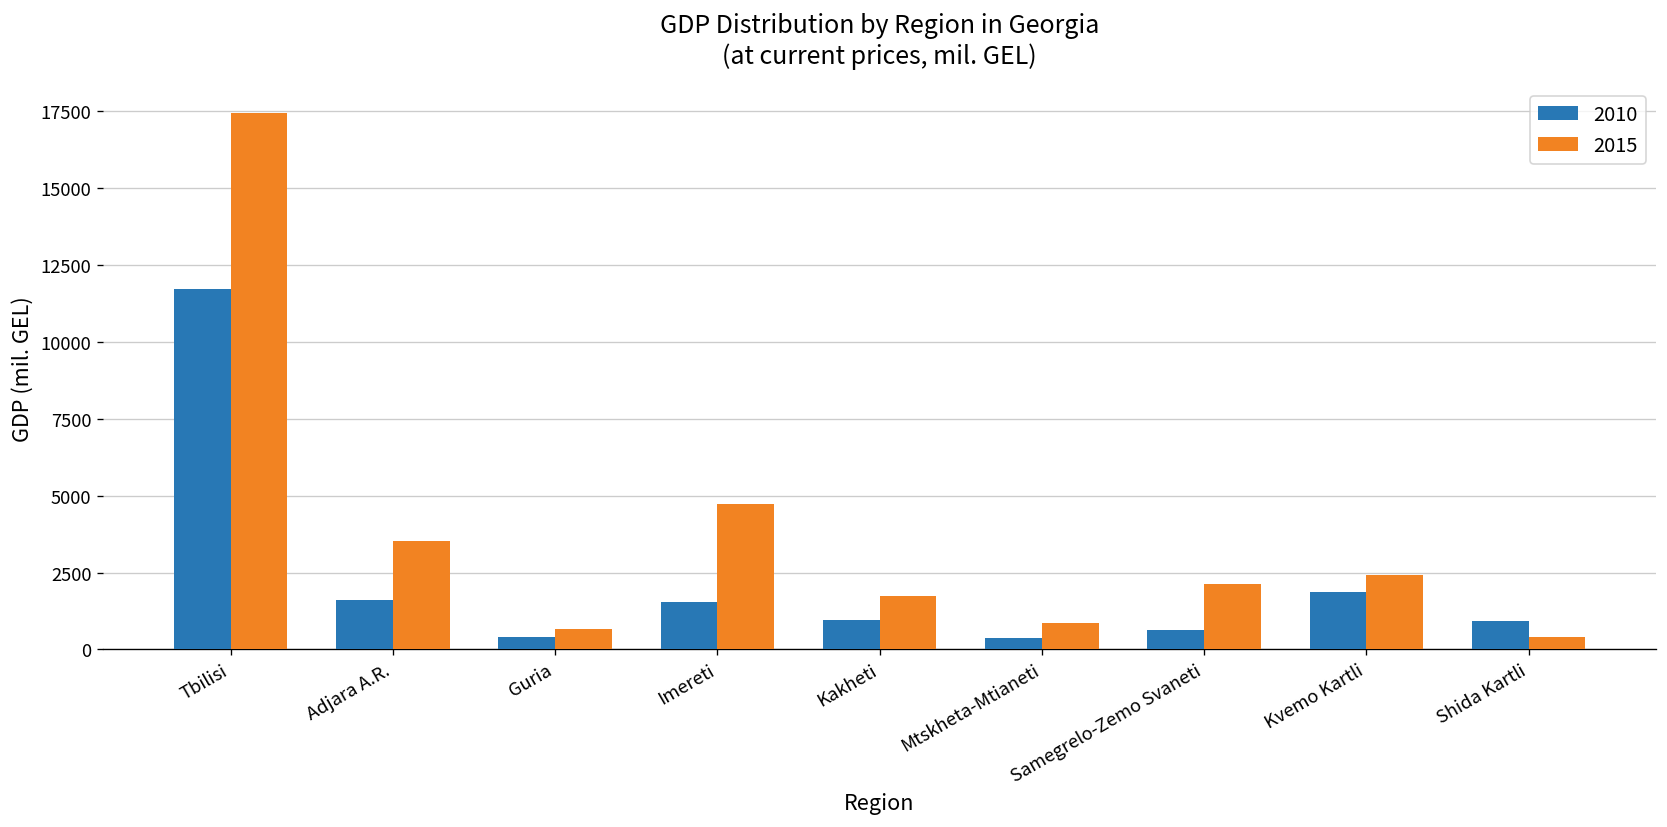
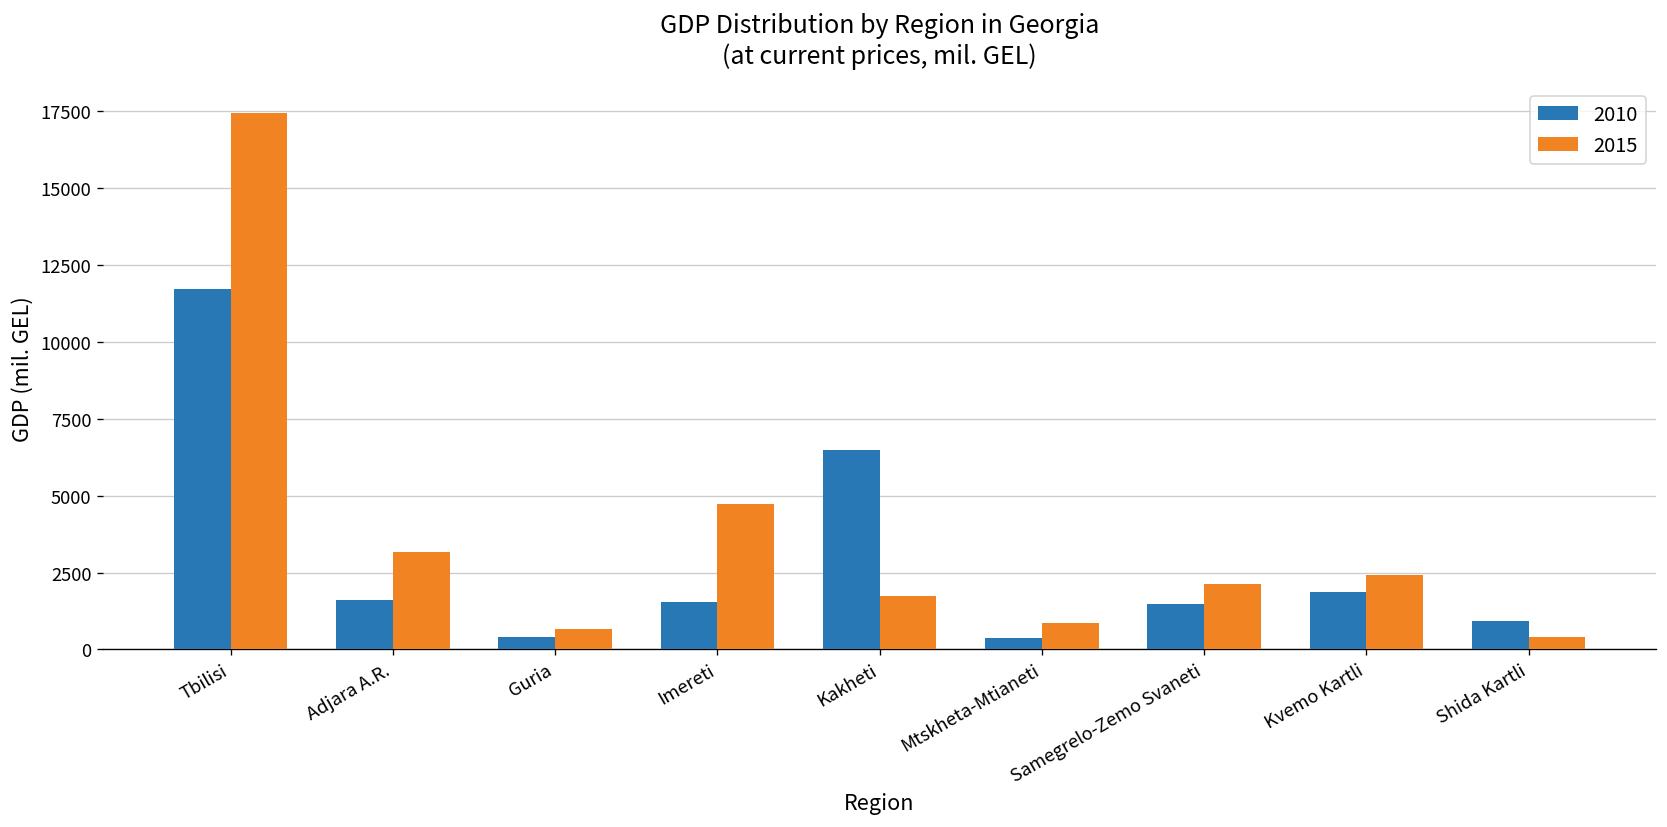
2015, Adjara A.R.: 3500 -> 3200
2010, Kakheti: 900 -> 6500
2010, Samegrelo-Zemo Svaneti: 600 -> 1500
